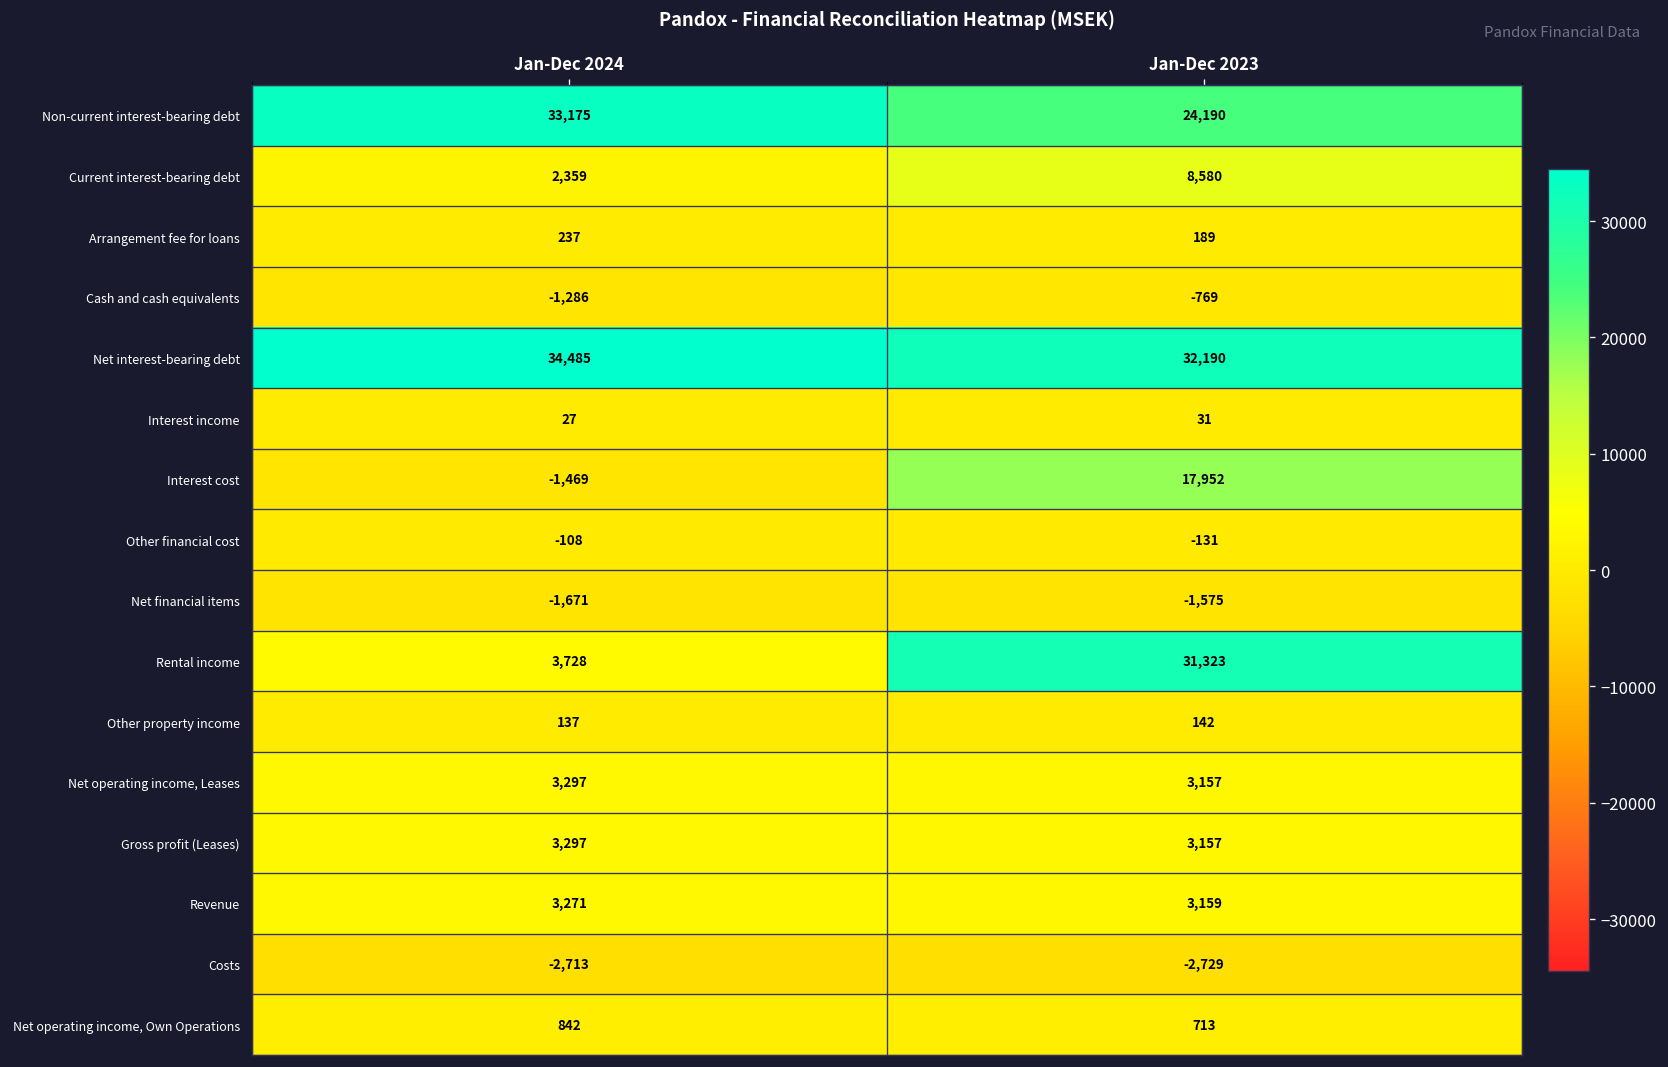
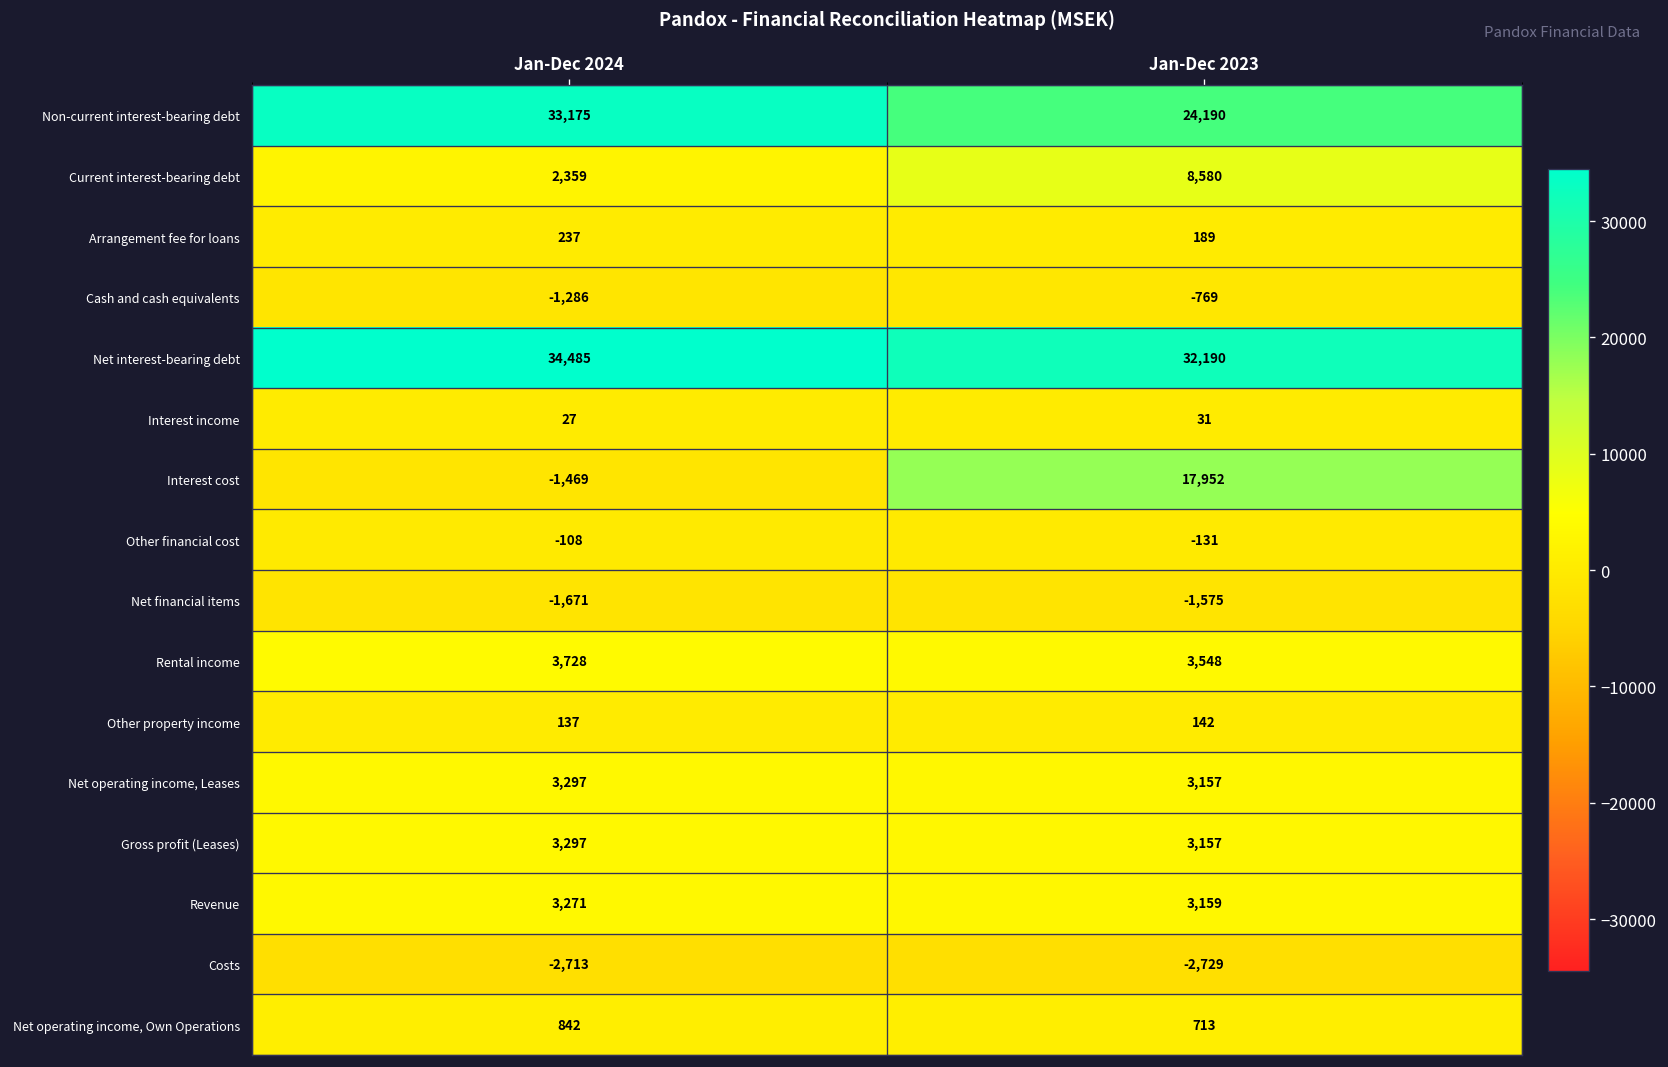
Rental income, Jan-Dec 2023: 31,323 -> 3,548
